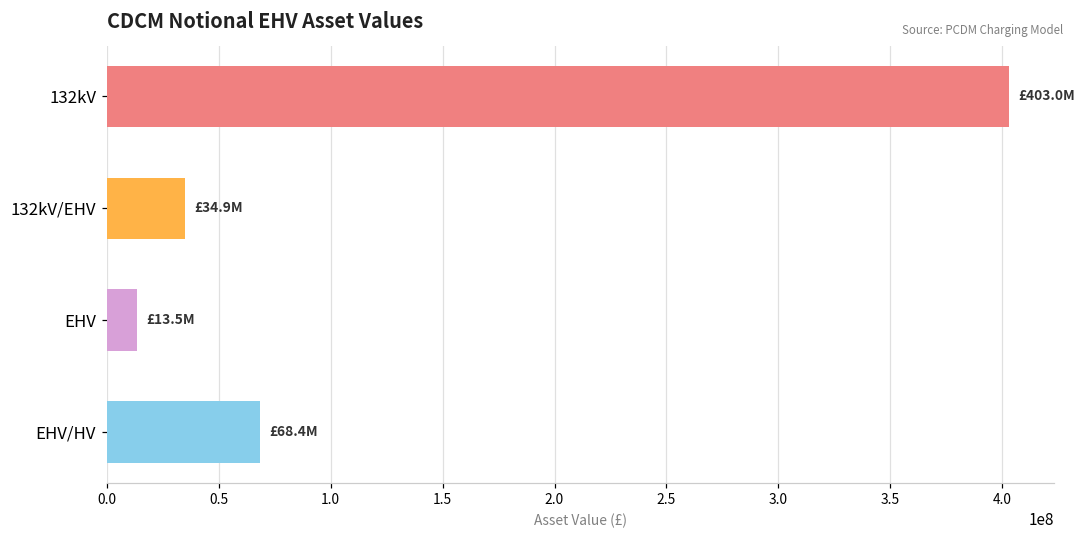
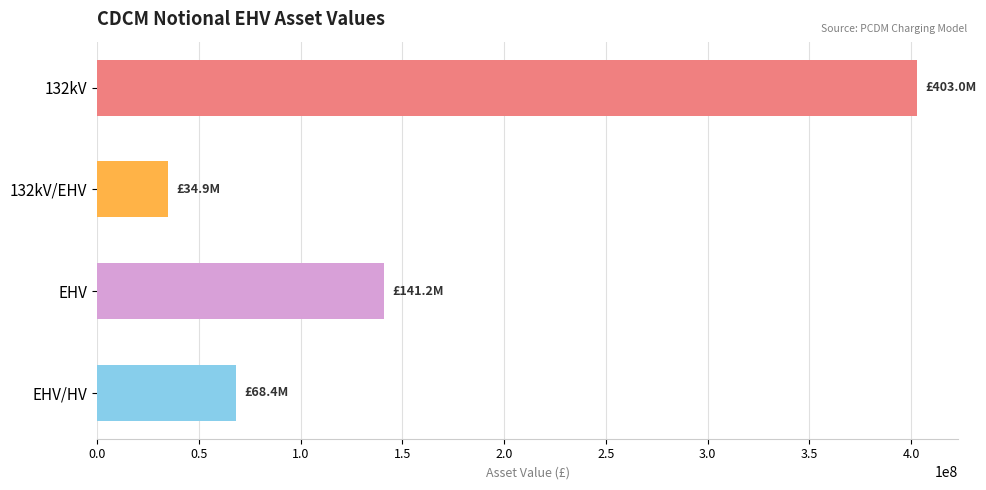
EHV: £13.5M -> £141.2M
